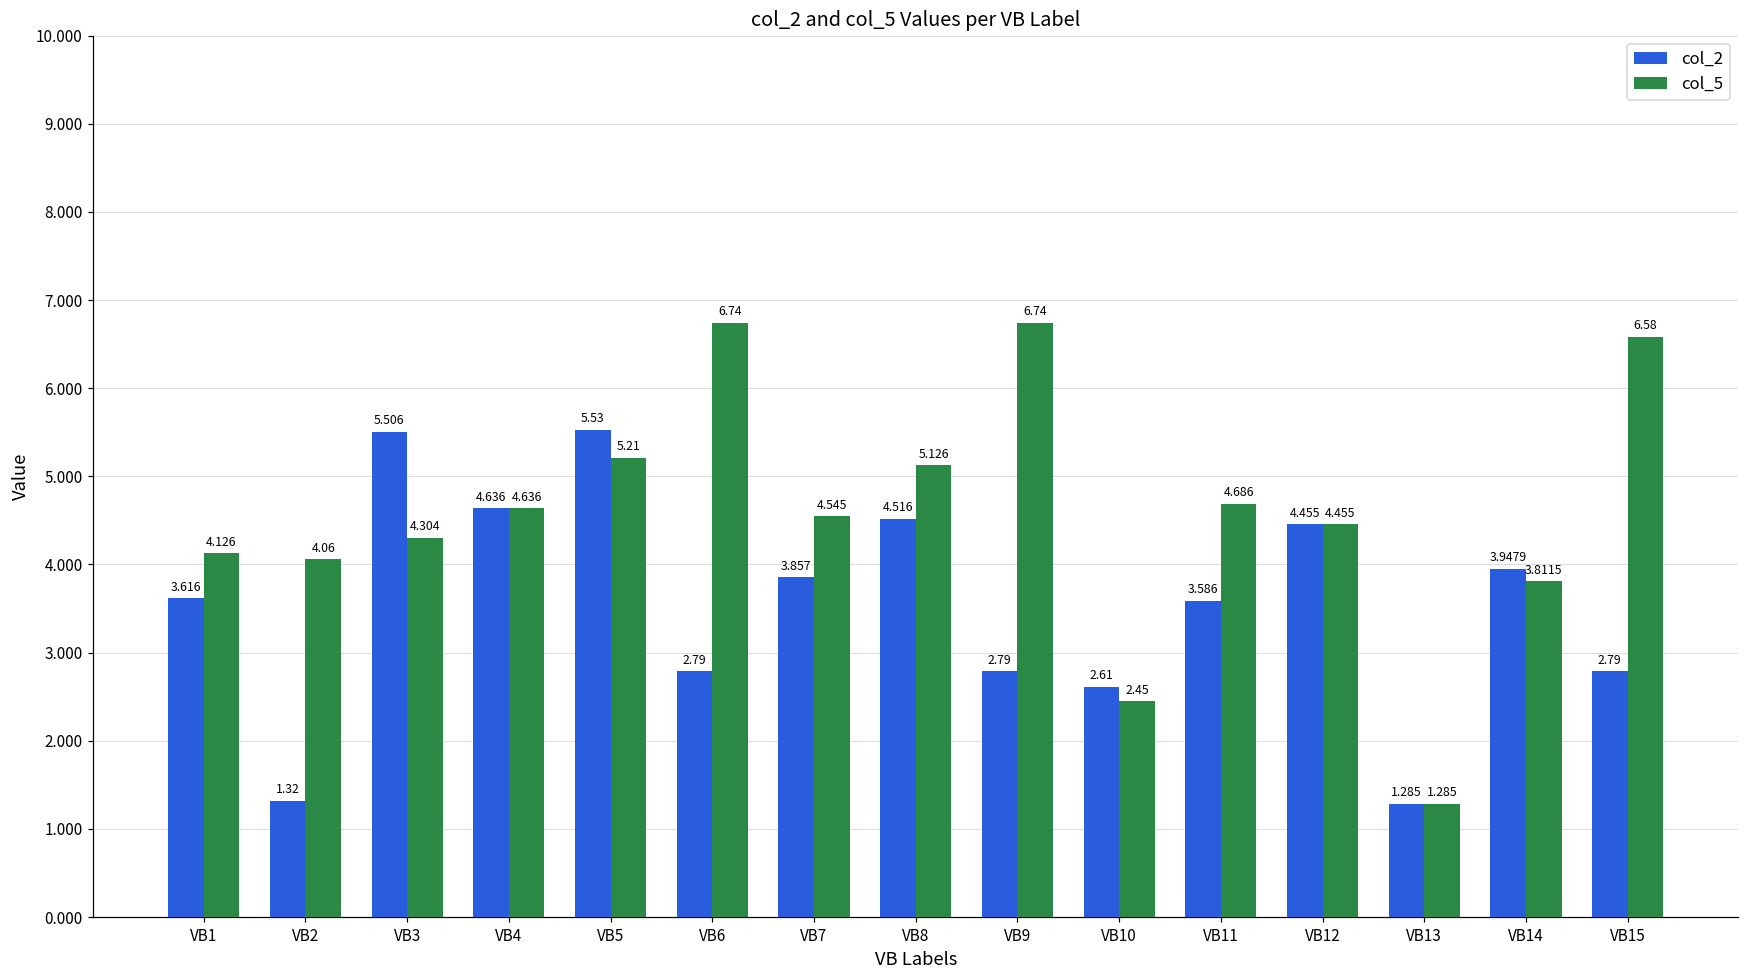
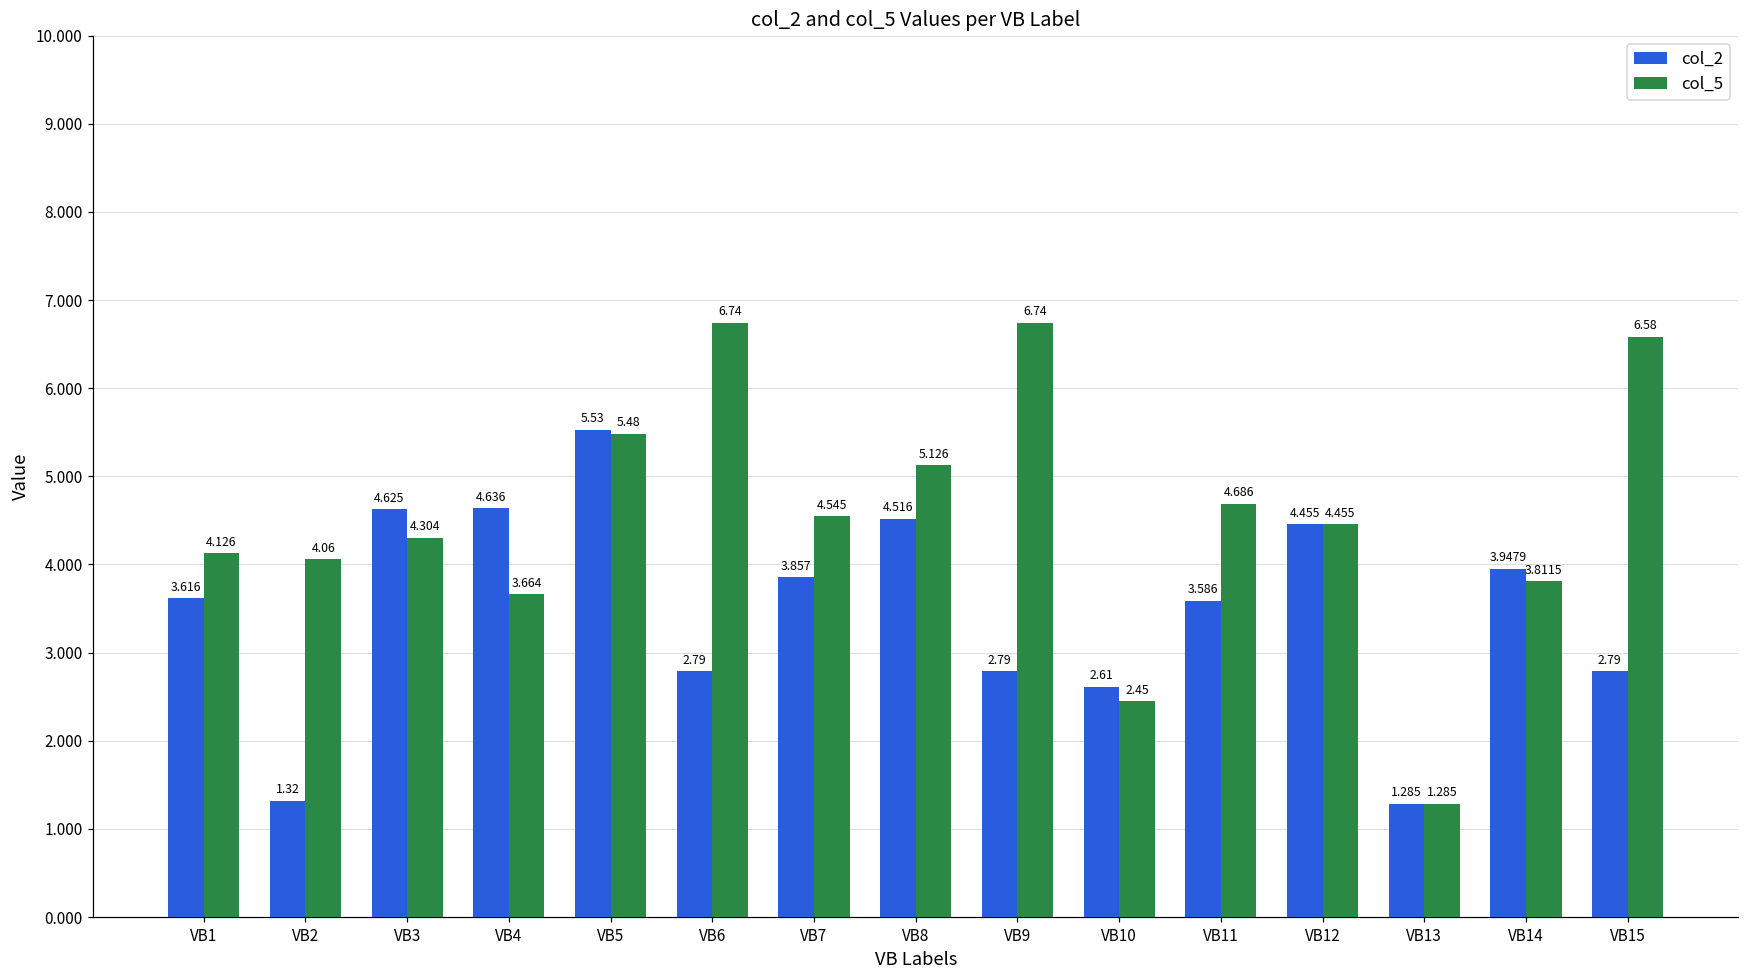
col_2, VB3: 5.506 -> 4.625
col_5, VB4: 4.636 -> 3.664
col_5, VB5: 5.21 -> 5.48
